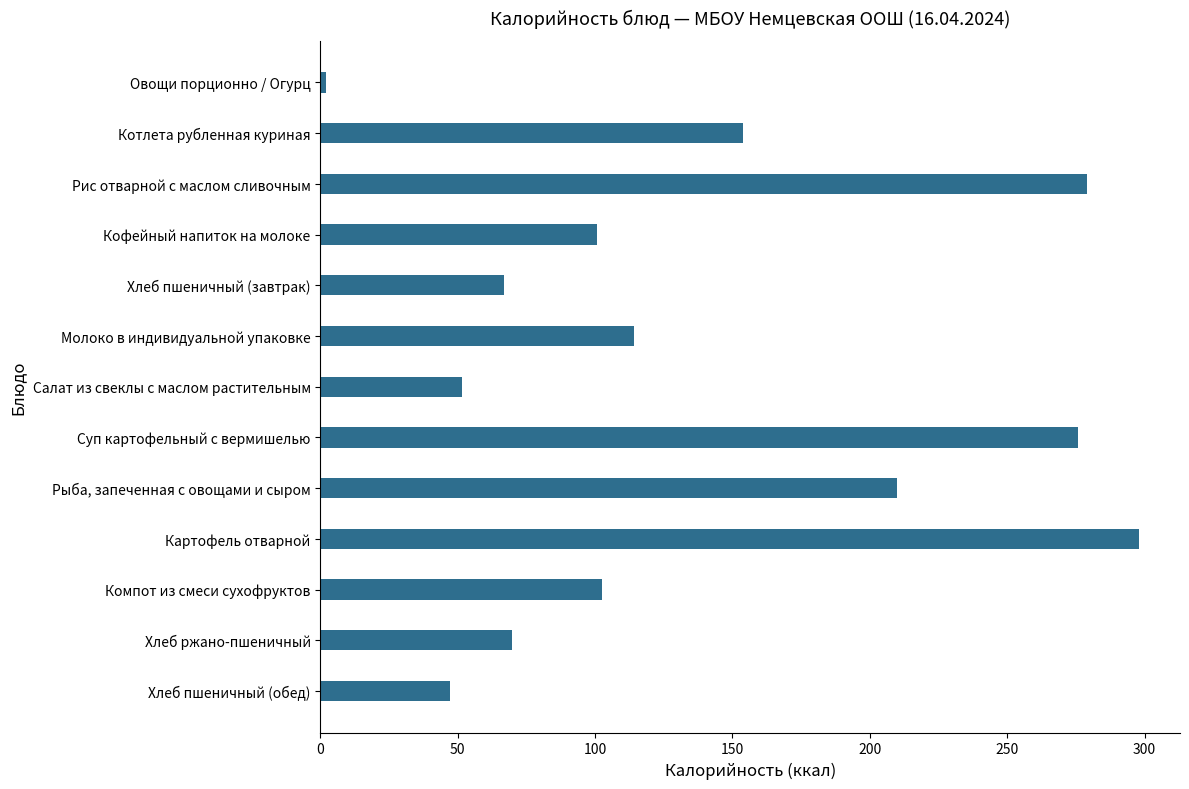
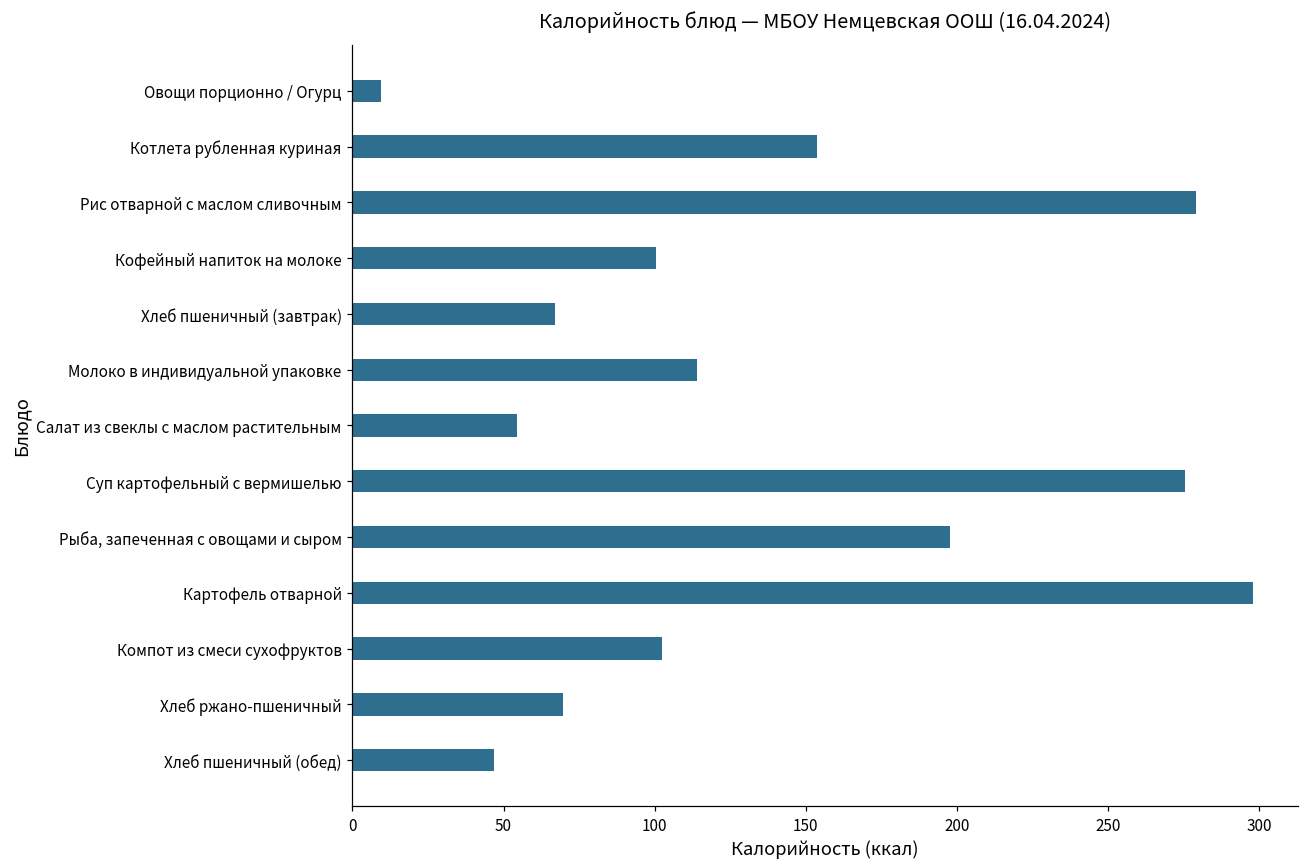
Овощи порционно / Огурц: 2 -> 9
Салат из свеклы с маслом растительным: 51 -> 54
Рыба, запеченная с овощами и сыром: 210 -> 198
